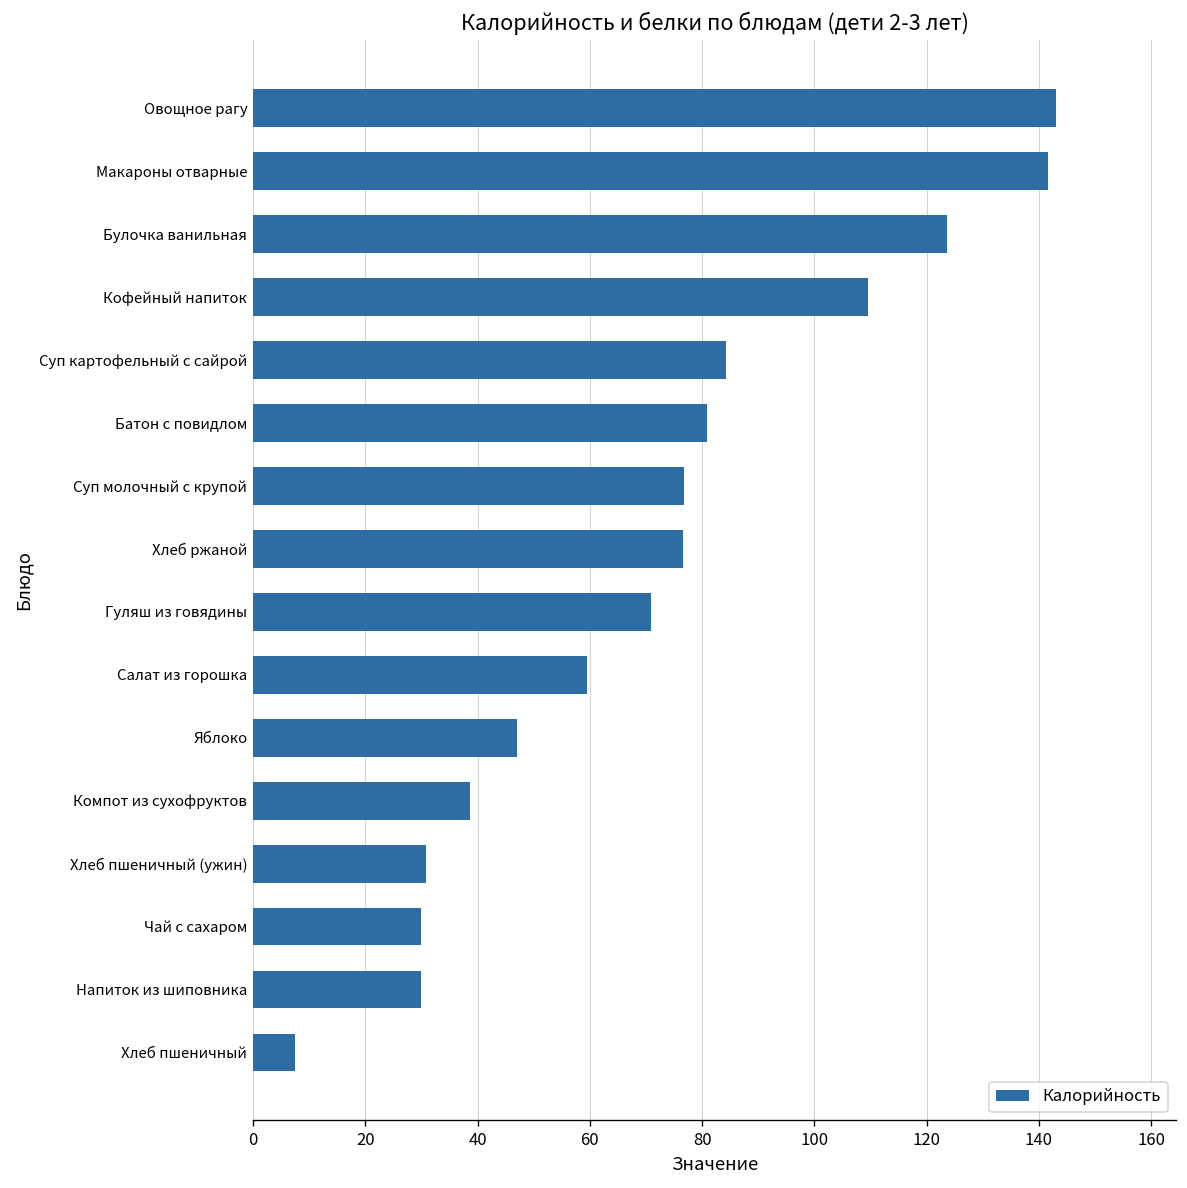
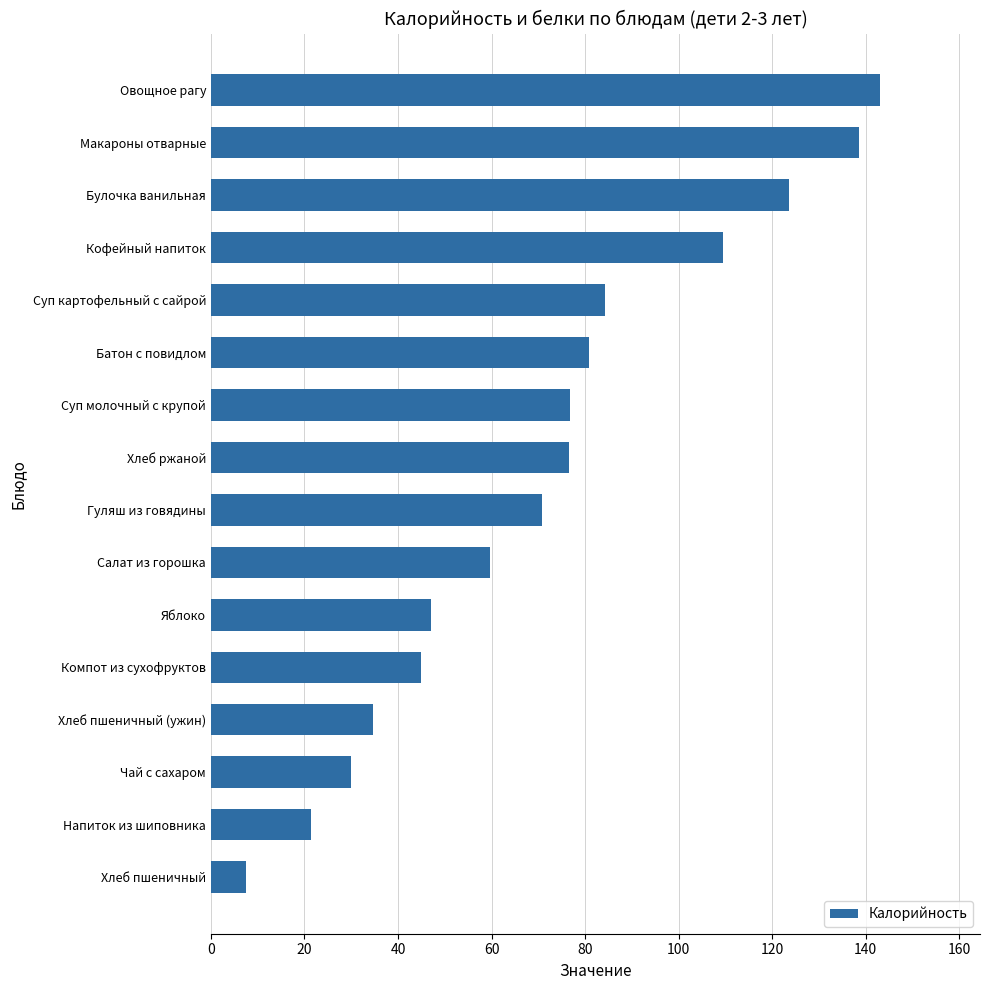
Макароны отварные: 142 -> 139
Компот из сухофруктов: 39 -> 45
Хлеб пшеничный (ужин): 31 -> 35
Напиток из шиповника: 30 -> 22
